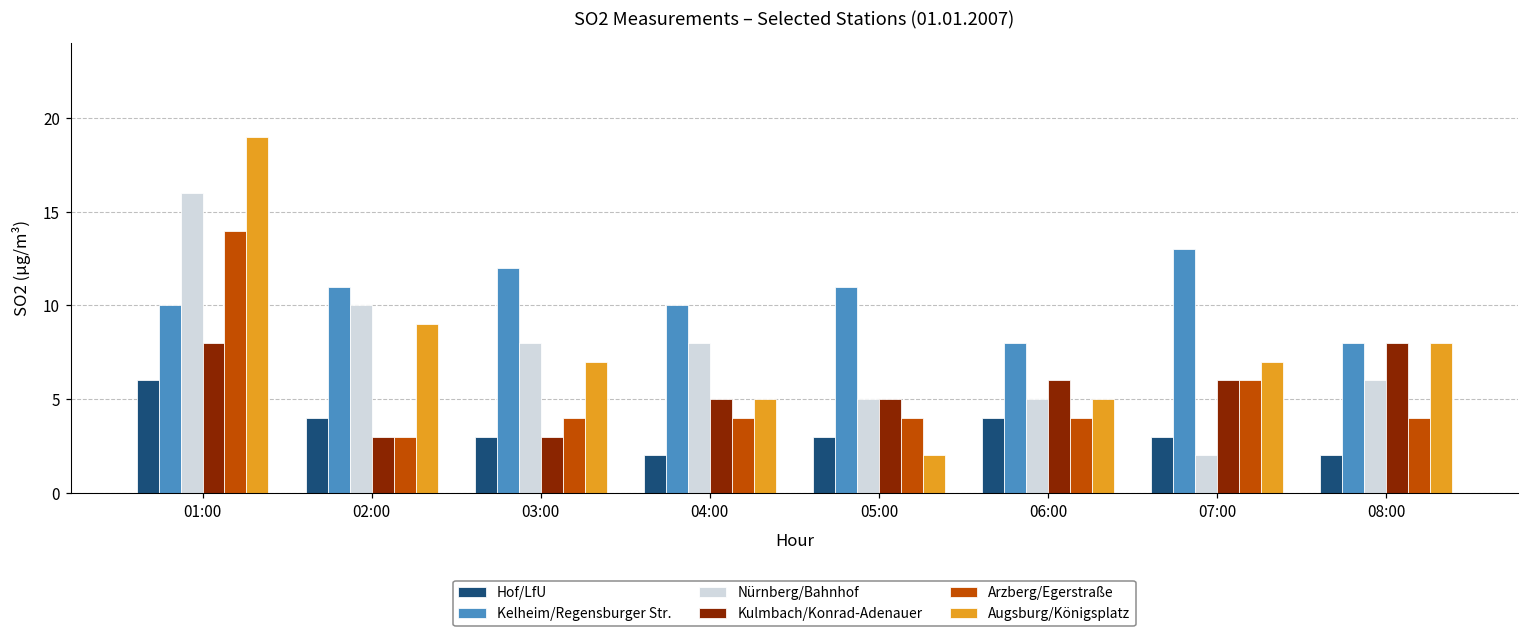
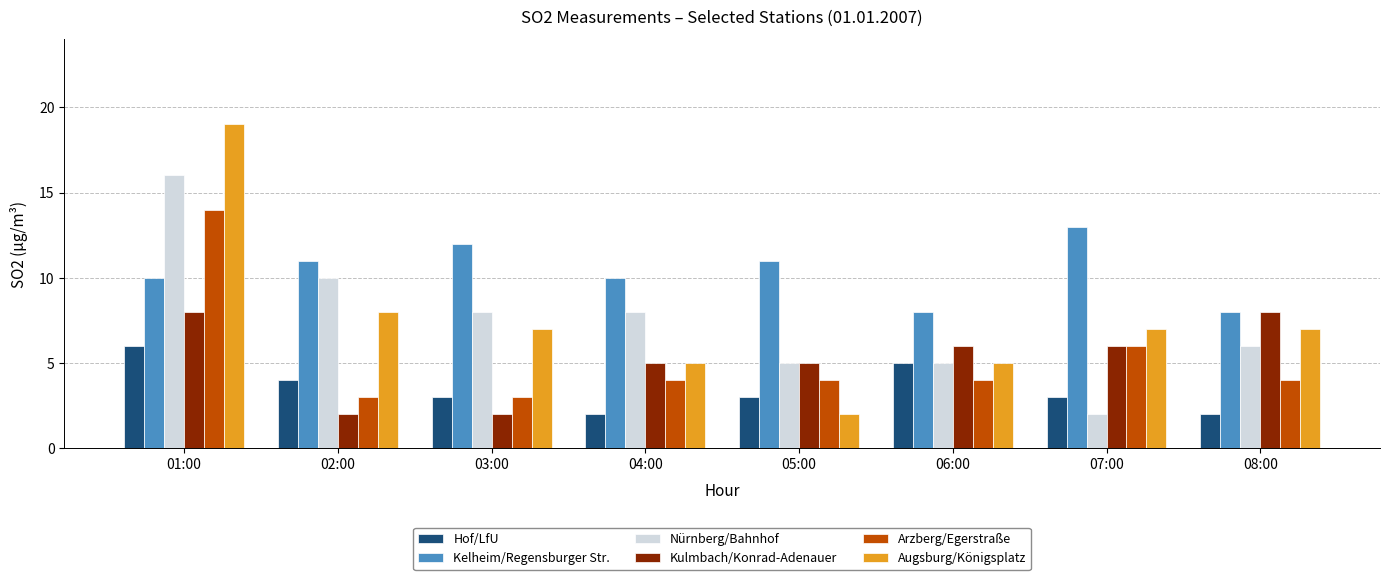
Kulmbach/Konrad-Adenauer, 02:00: 3 -> 2
Augsburg/Königsplatz, 02:00: 9 -> 8
Kulmbach/Konrad-Adenauer, 03:00: 3 -> 2
Arzberg/Egerstraße, 03:00: 4 -> 3
Hof/LfU, 06:00: 4 -> 5
Augsburg/Königsplatz, 08:00: 8 -> 7
